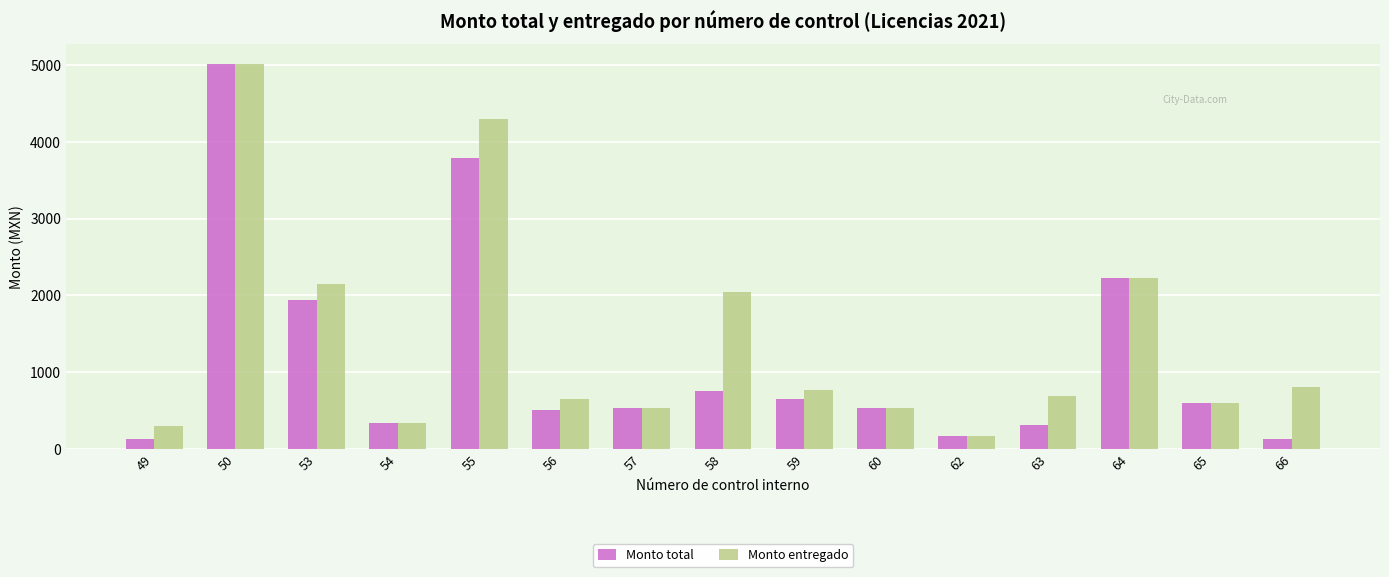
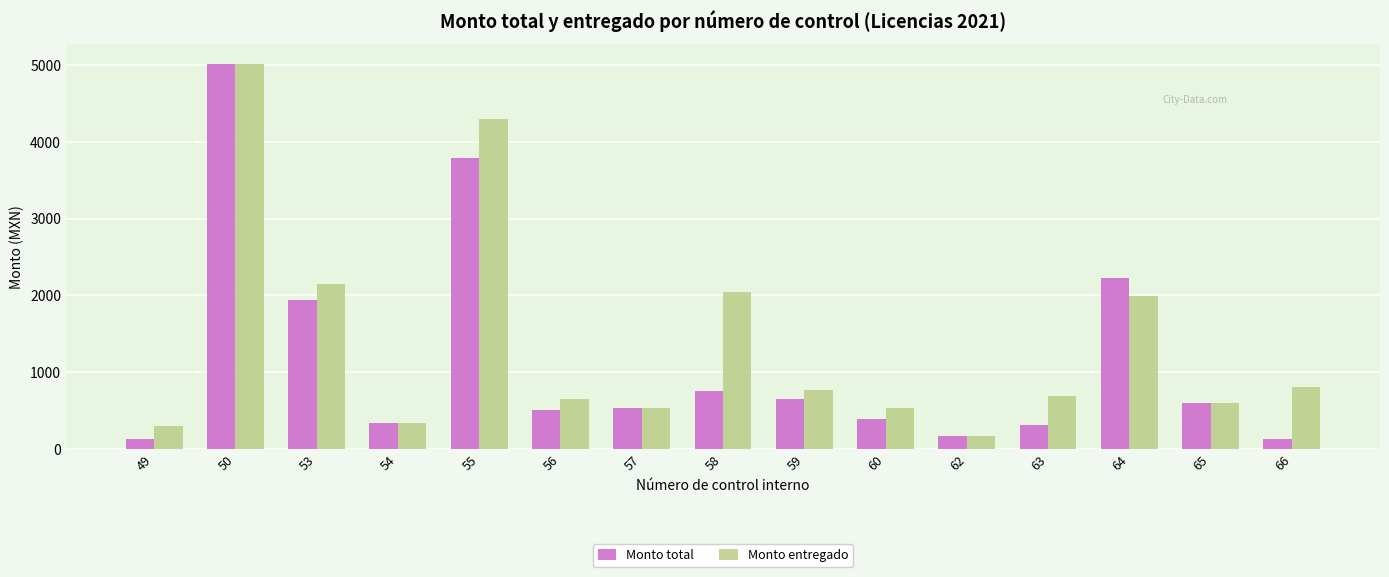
Monto total, 60: 500 -> 400
Monto entregado, 64: 2200 -> 2000
